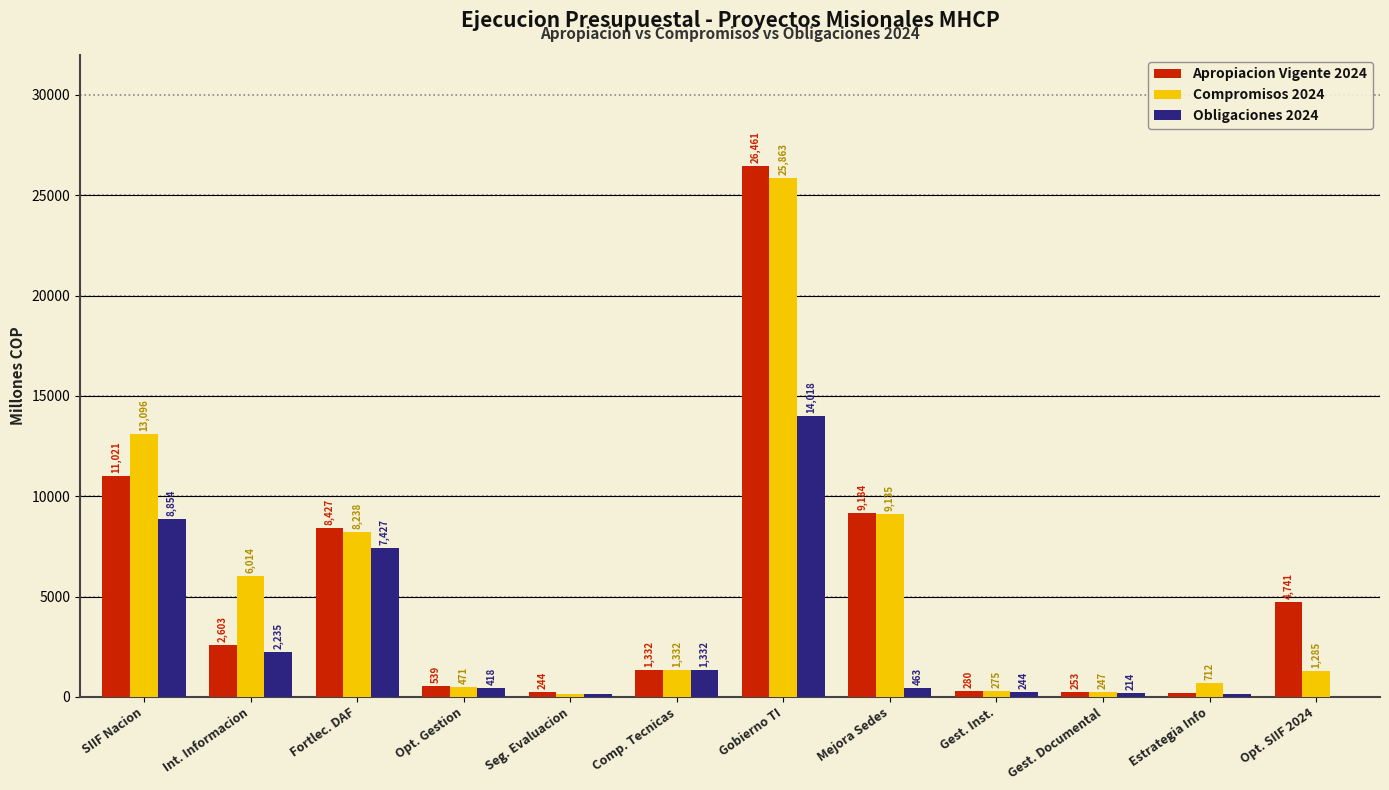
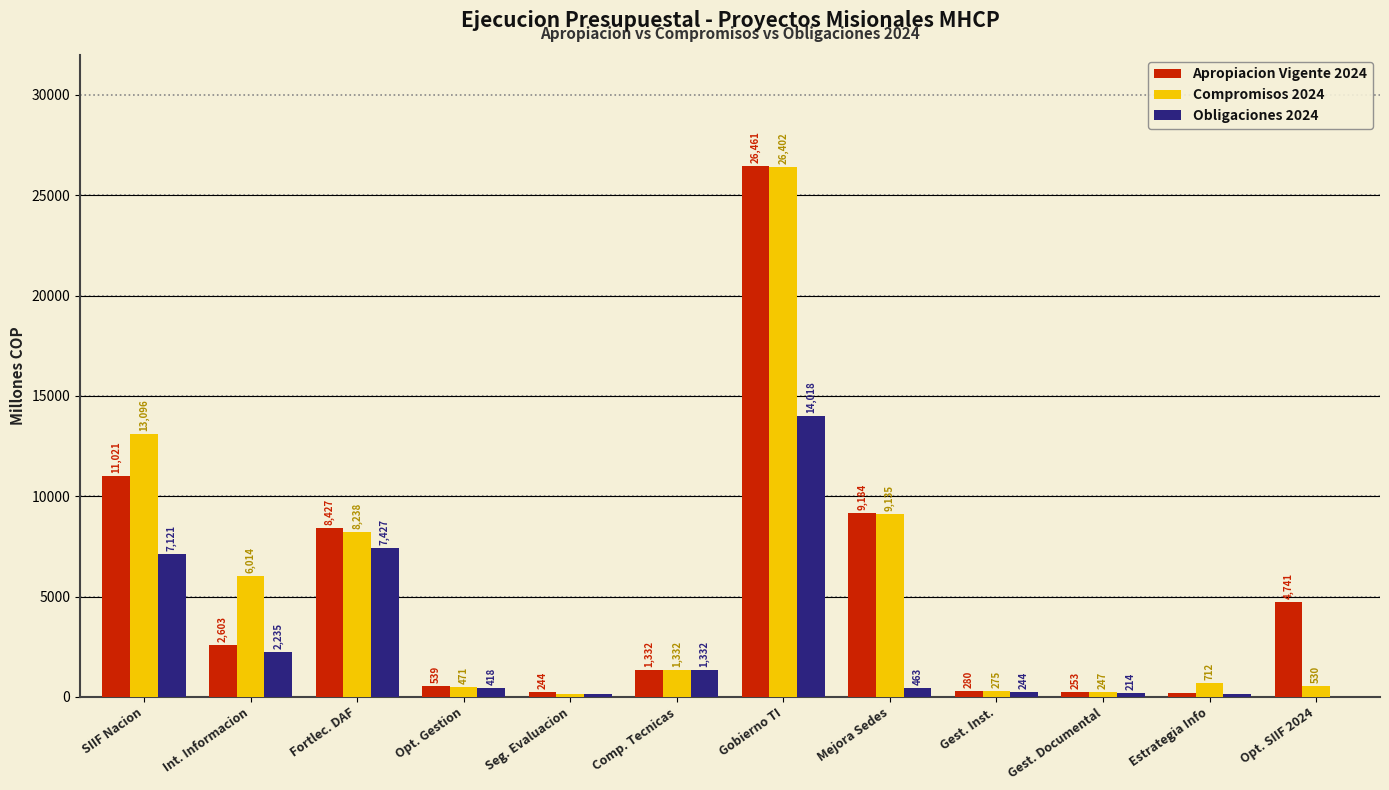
Obligaciones 2024, SIIF Nacion: 8,854 -> 7,121
Compromisos 2024, Gobierno TI: 25,863 -> 26,402
Compromisos 2024, Opt. SIIF 2024: 1,285 -> 530
